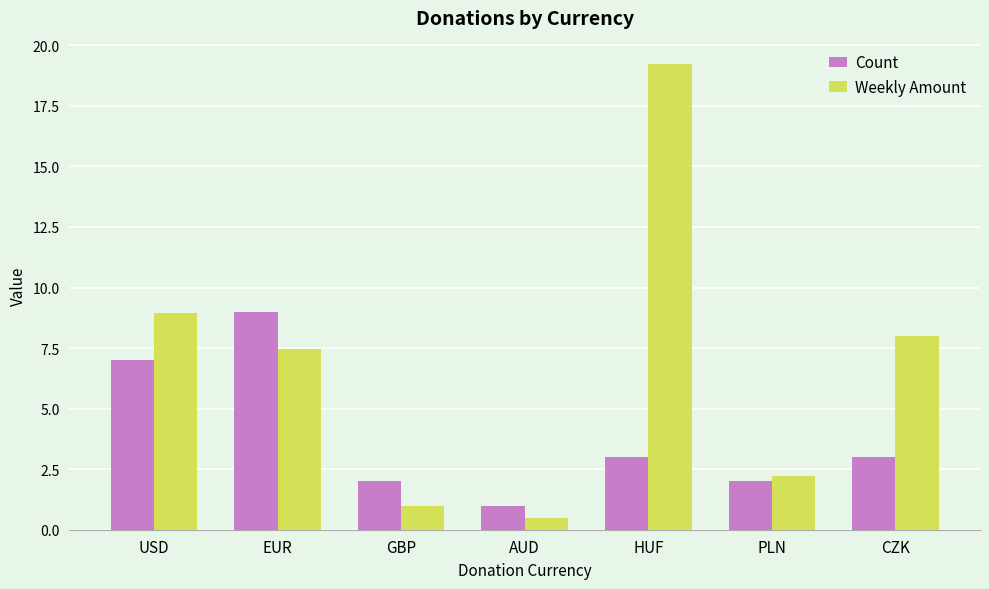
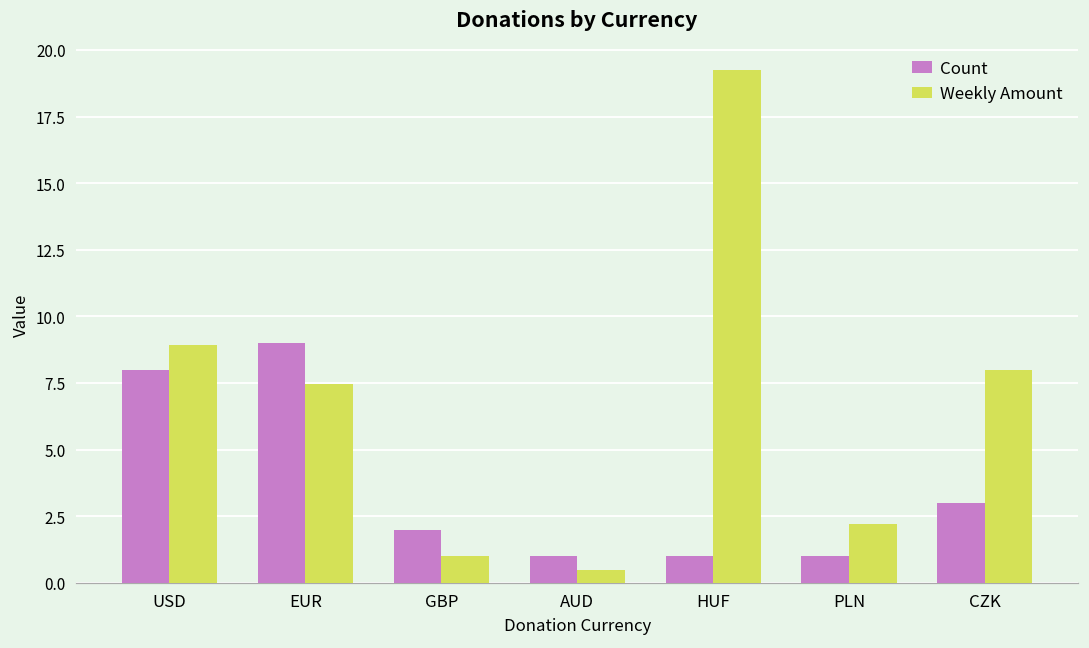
Count, USD: 7 -> 8
Count, HUF: 3 -> 1
Count, PLN: 2 -> 1
